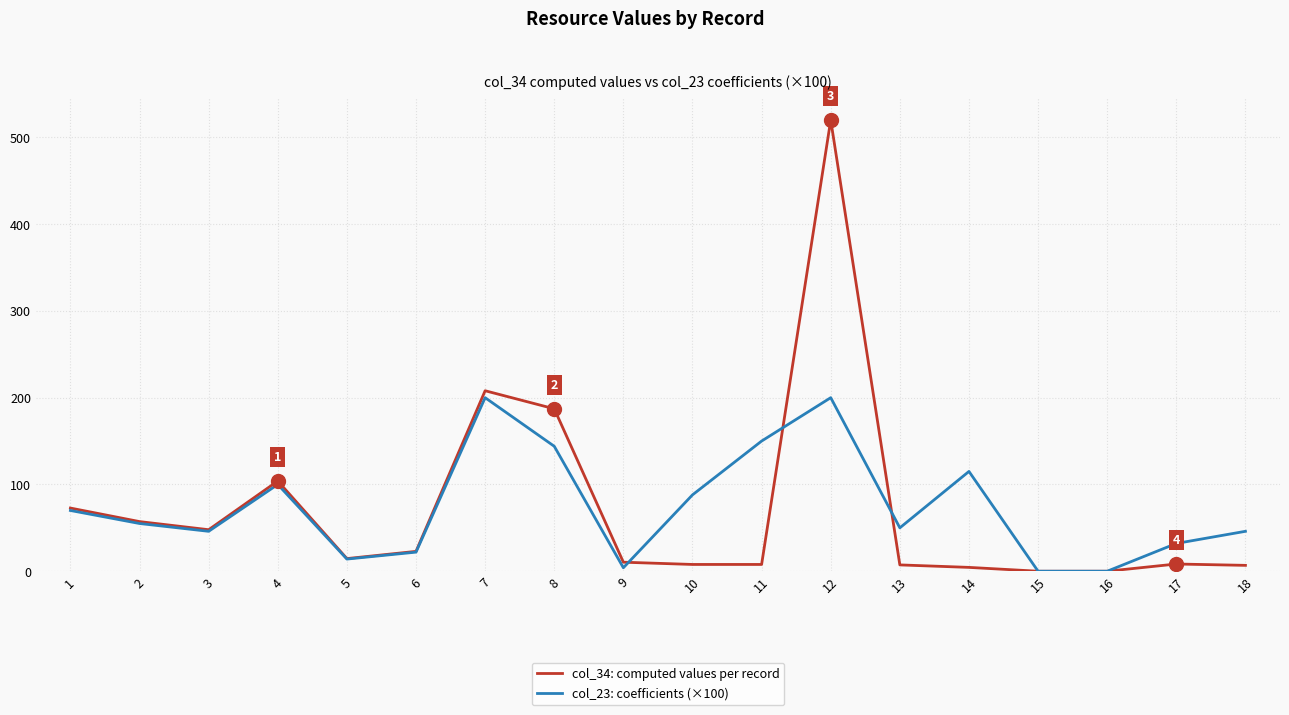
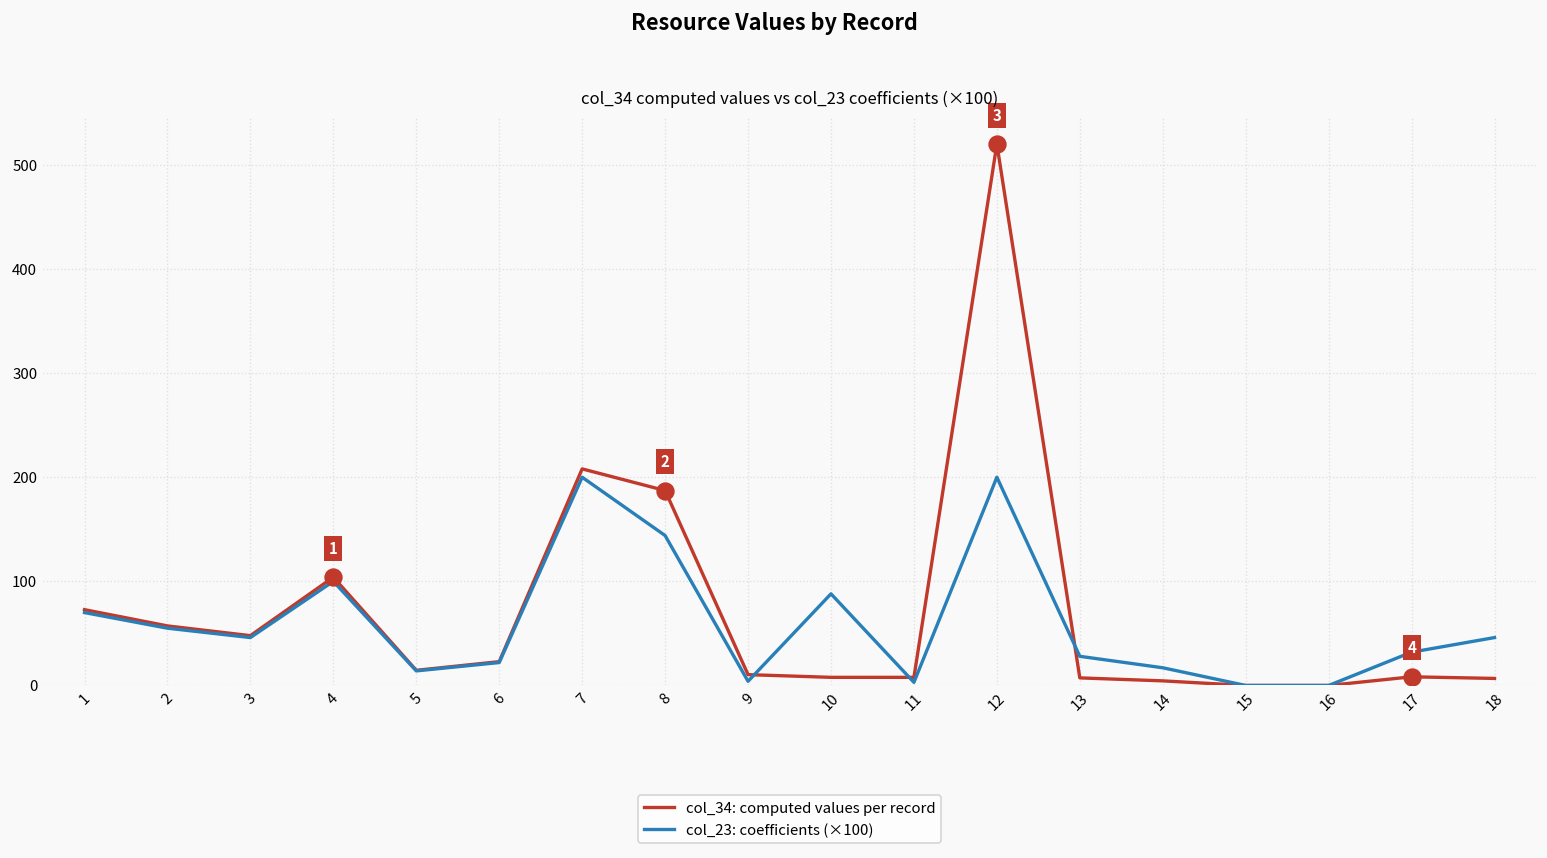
col_23: coefficients (×100), 11: 150 -> 0
col_23: coefficients (×100), 13: 50 -> 30
col_23: coefficients (×100), 14: 110 -> 20
